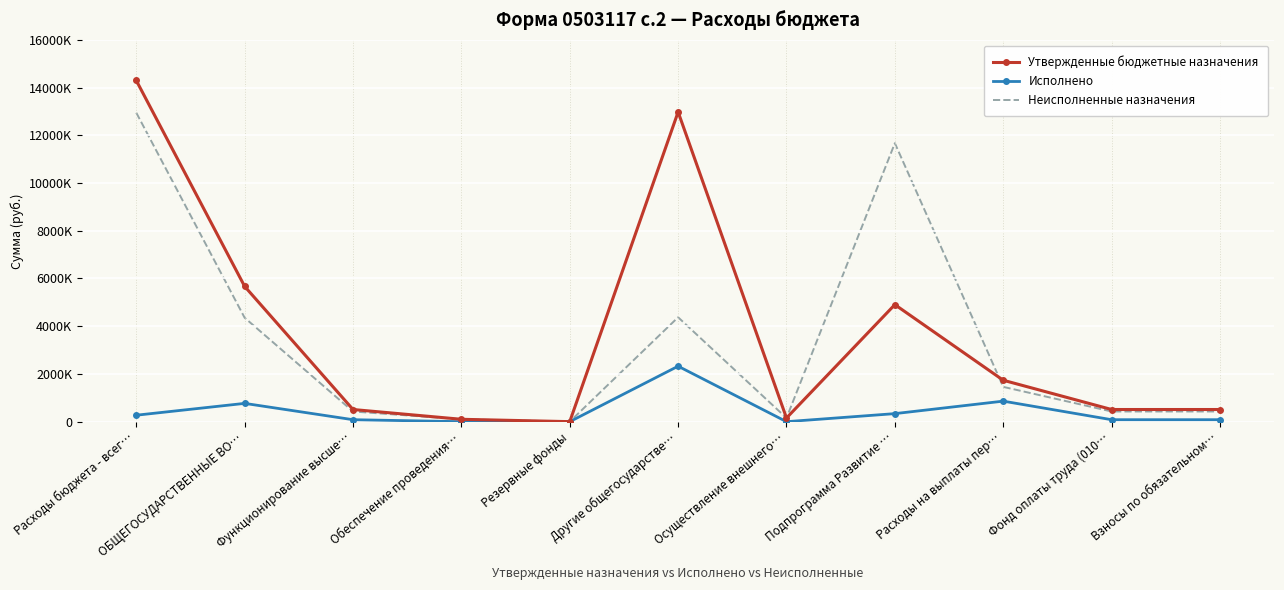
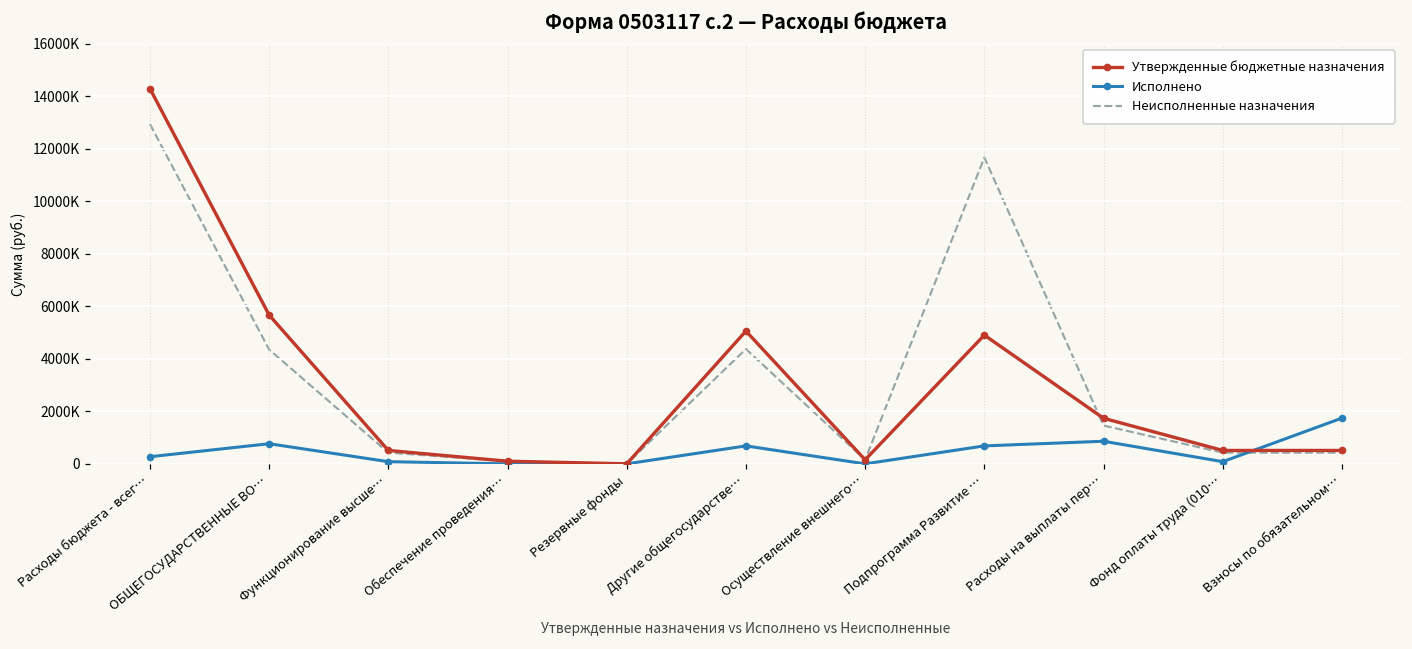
Утвержденные бюджетные назначения, Другие общегосударстве…: 13000000 -> 5100000
Исполнено, Другие общегосударстве…: 2300000 -> 700000
Исполнено, Подпрограмма Развитие …: 300000 -> 700000
Исполнено, Взносы по обязательном…: 100000 -> 1700000
